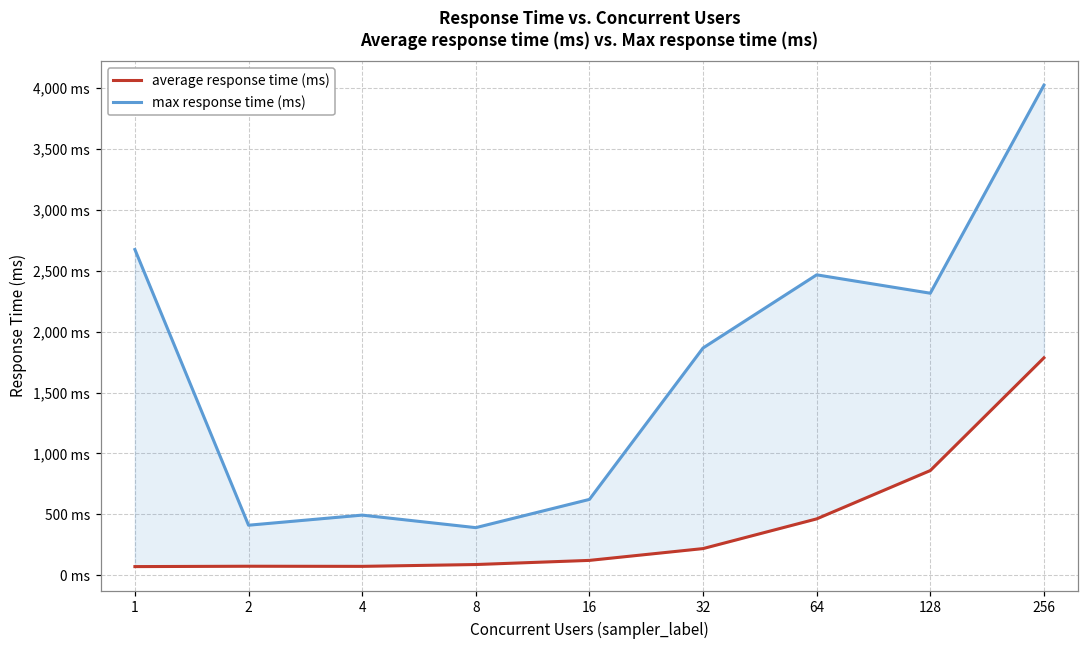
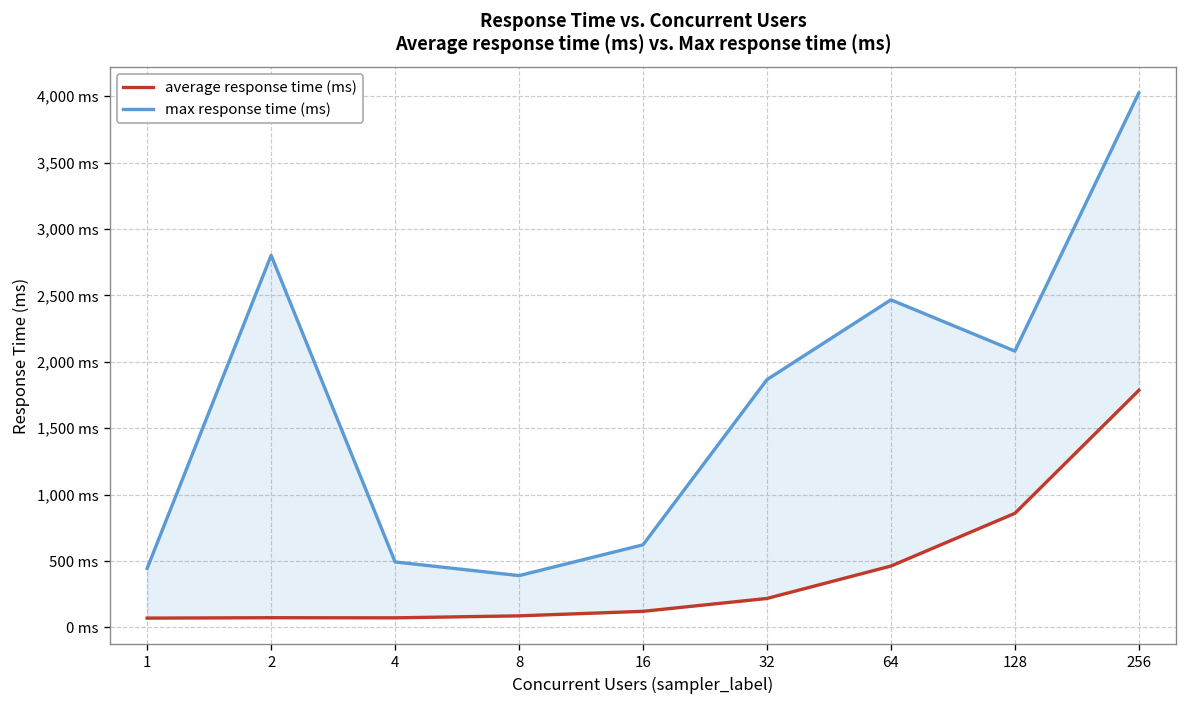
max response time (ms), 1: 2,680 ms -> 450 ms
max response time (ms), 2: 410 ms -> 2,800 ms
max response time (ms), 128: 2,320 ms -> 2,080 ms
